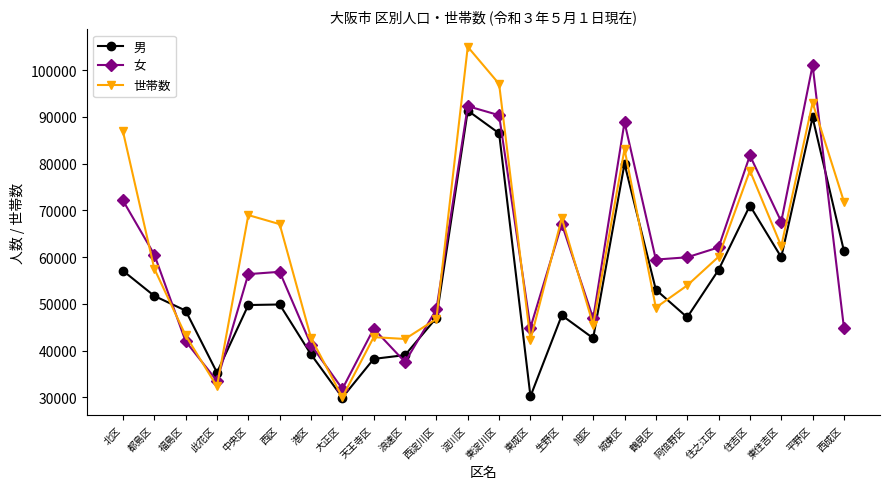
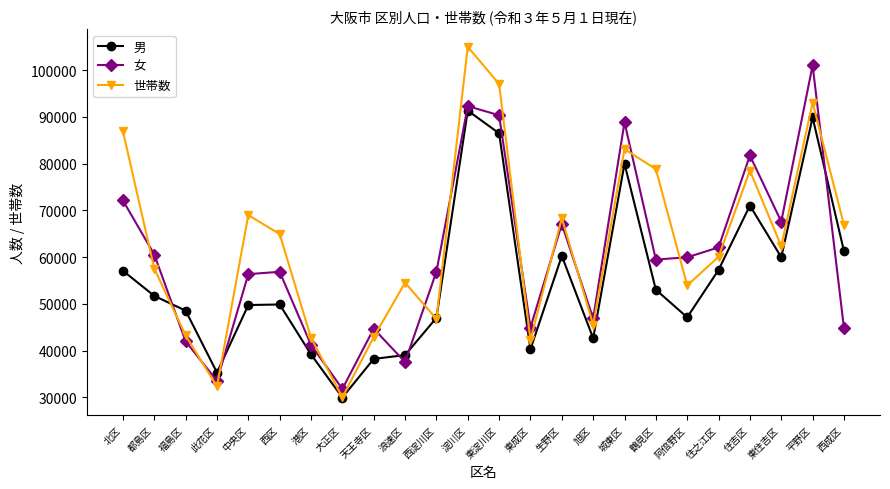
世帯数, 西区: 67000 -> 65000
世帯数, 浪速区: 42000 -> 55000
女, 西淀川区: 49000 -> 57000
男, 東成区: 30000 -> 40000
男, 生野区: 48000 -> 60000
世帯数, 鶴見区: 49000 -> 79000
世帯数, 西成区: 72000 -> 67000
